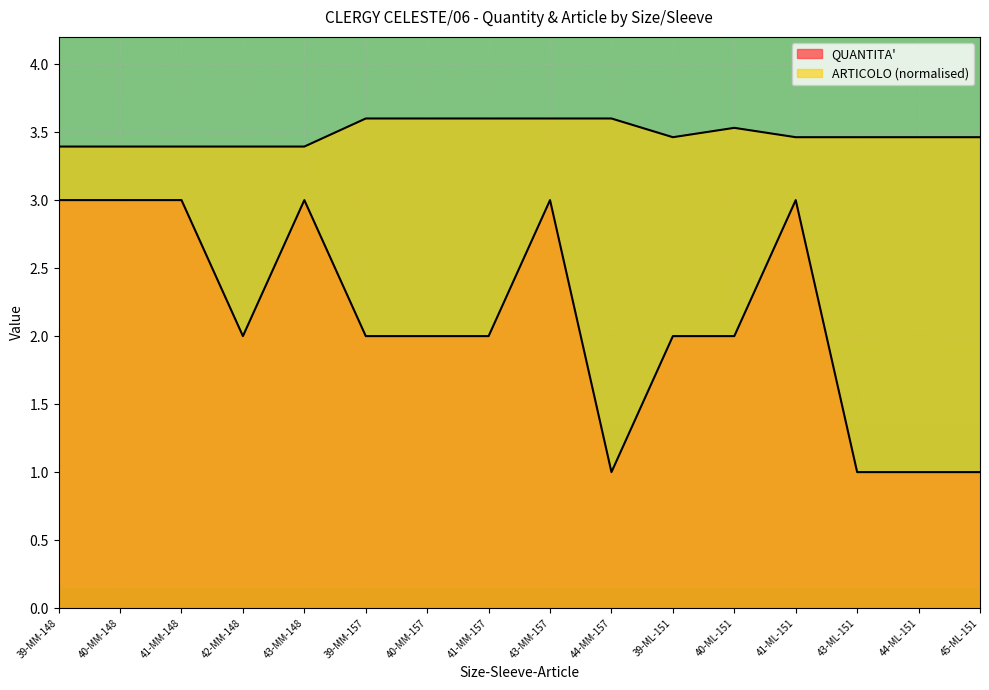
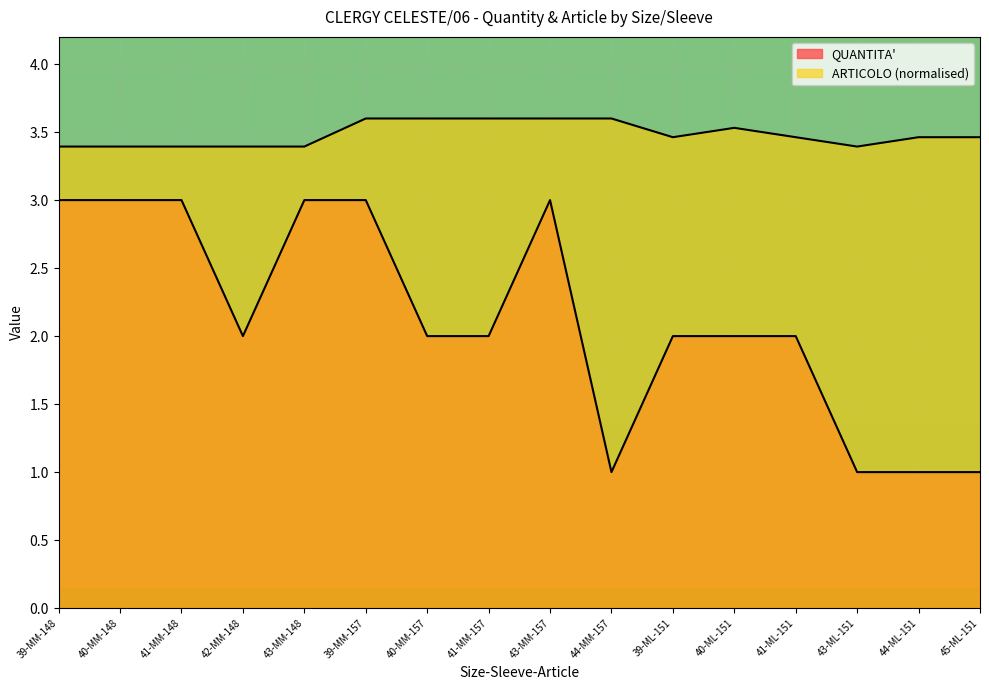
QUANTITA', 39-MM-157: 2 -> 3
QUANTITA', 41-ML-151: 3 -> 2
ARTICOLO (normalised), 43-ML-151: 3.46 -> 3.39
